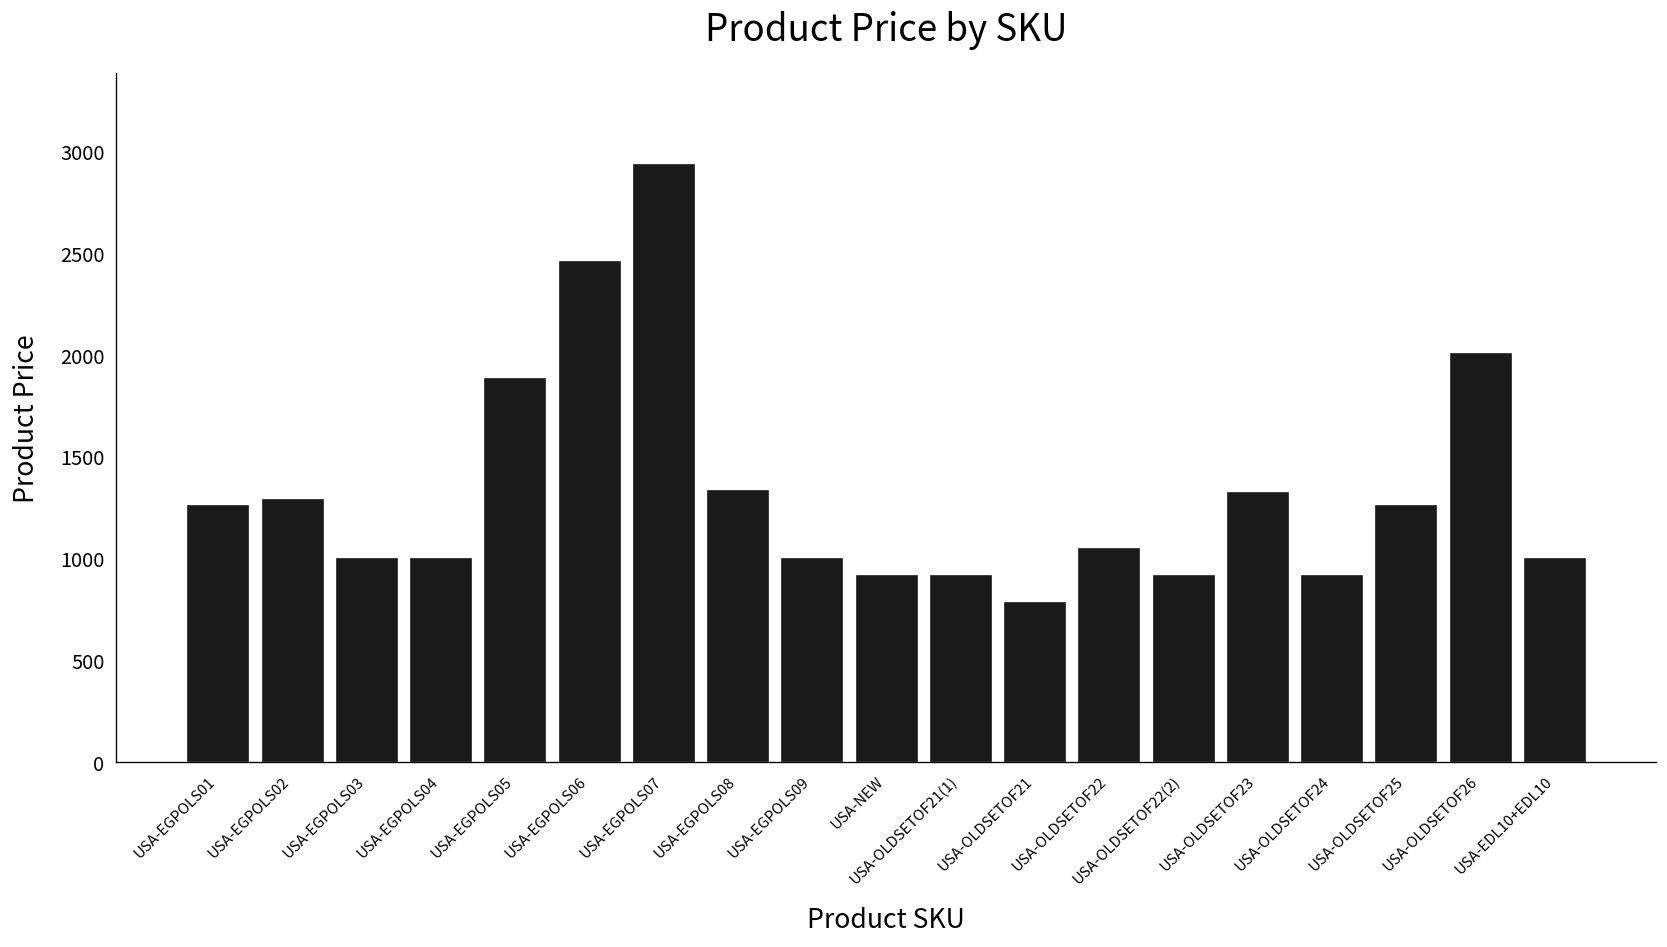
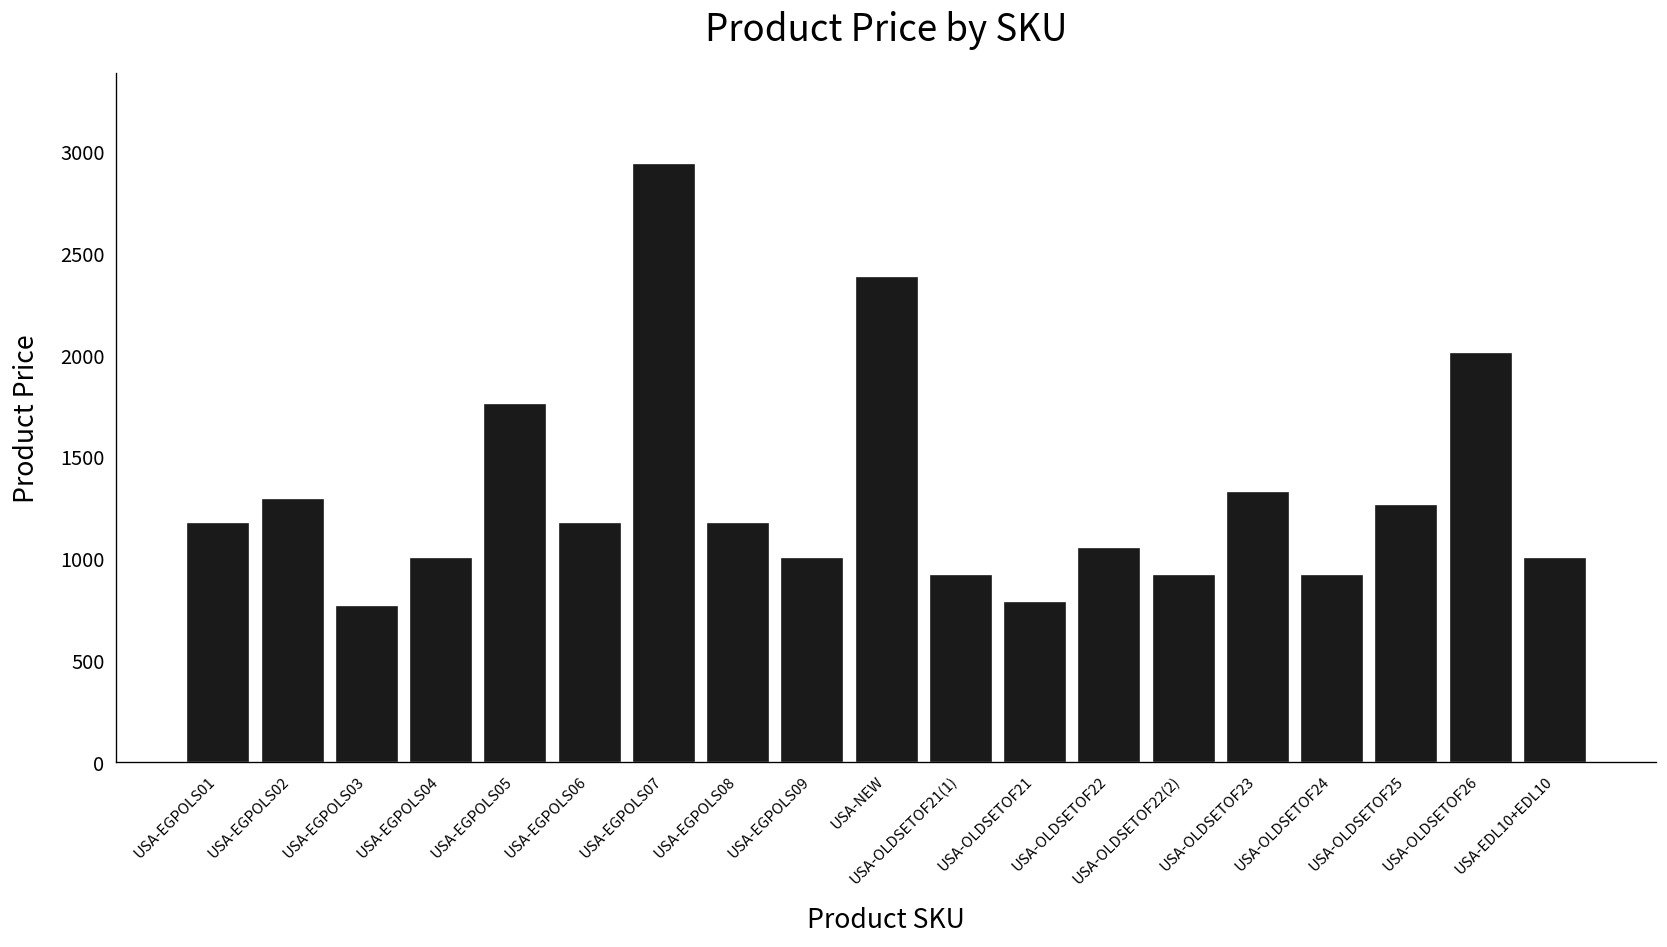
USA-EGPOLS01: 1260 -> 1180
USA-EGPOLS03: 1010 -> 770
USA-EGPOLS05: 1890 -> 1760
USA-EGPOLS06: 2460 -> 1180
USA-EGPOLS08: 1340 -> 1180
USA-NEW: 920 -> 2390
